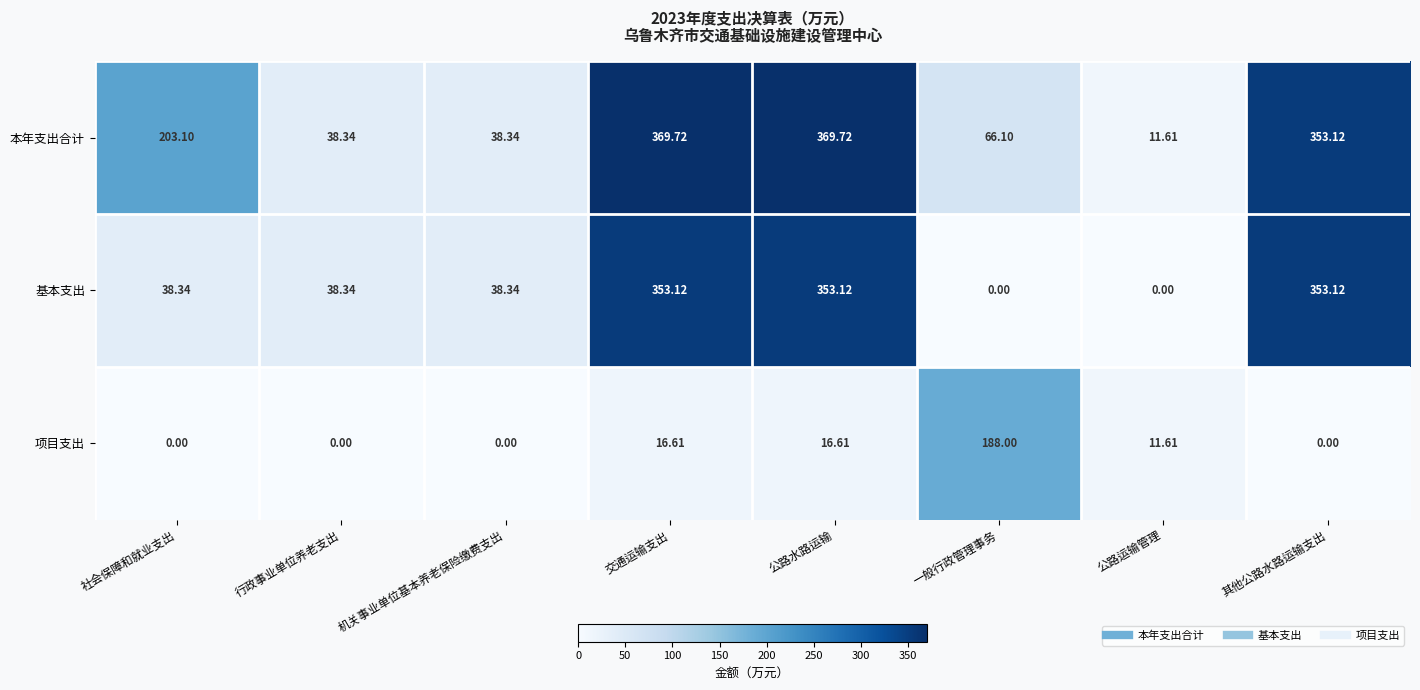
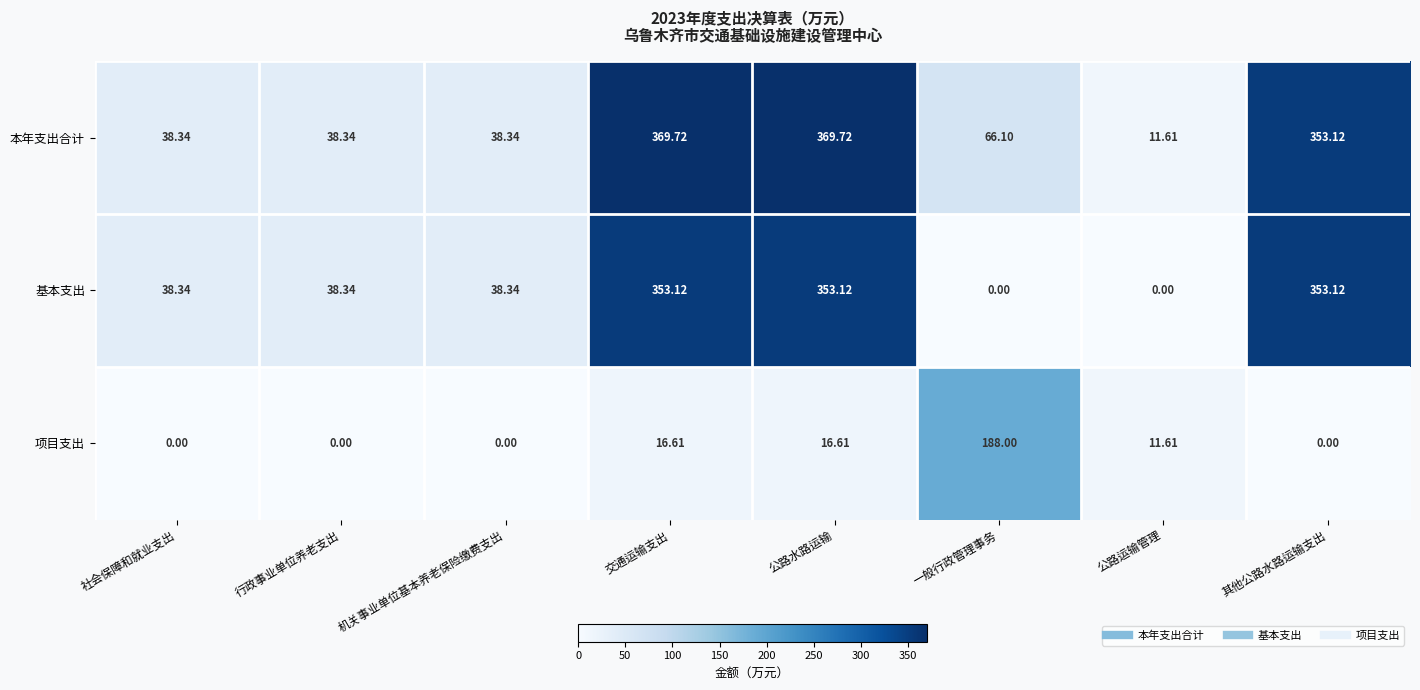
本年支出合计, 社会保障和就业支出: 203.10 -> 38.34
